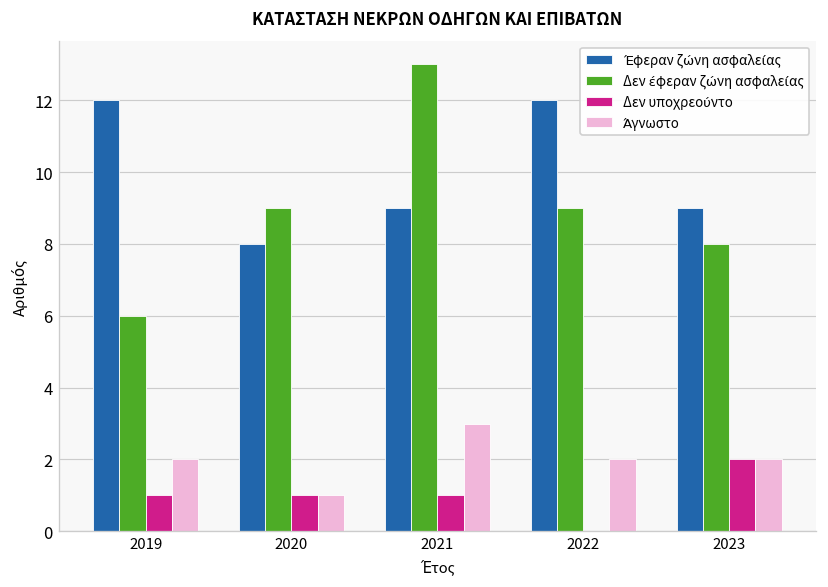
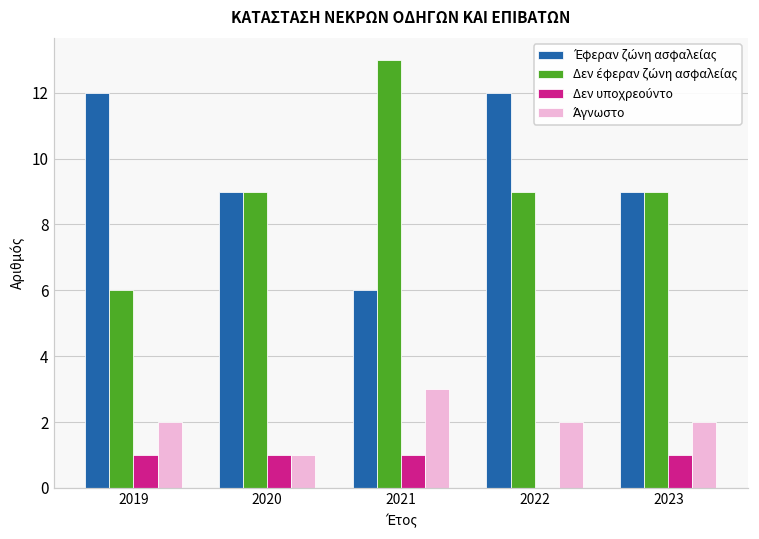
Έφεραν ζώνη ασφαλείας, 2020: 8 -> 9
Έφεραν ζώνη ασφαλείας, 2021: 9 -> 6
Δεν έφεραν ζώνη ασφαλείας, 2023: 8 -> 9
Δεν υποχρεούντο, 2023: 2 -> 1
